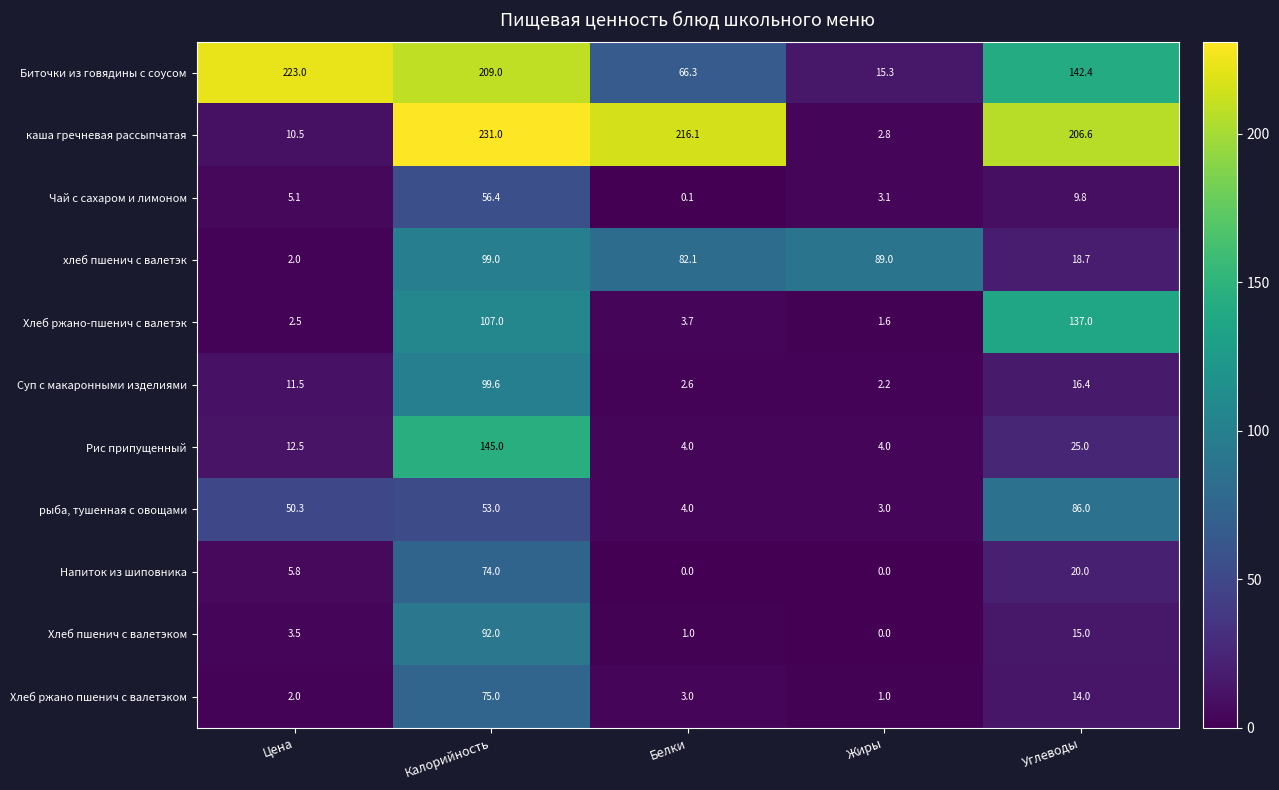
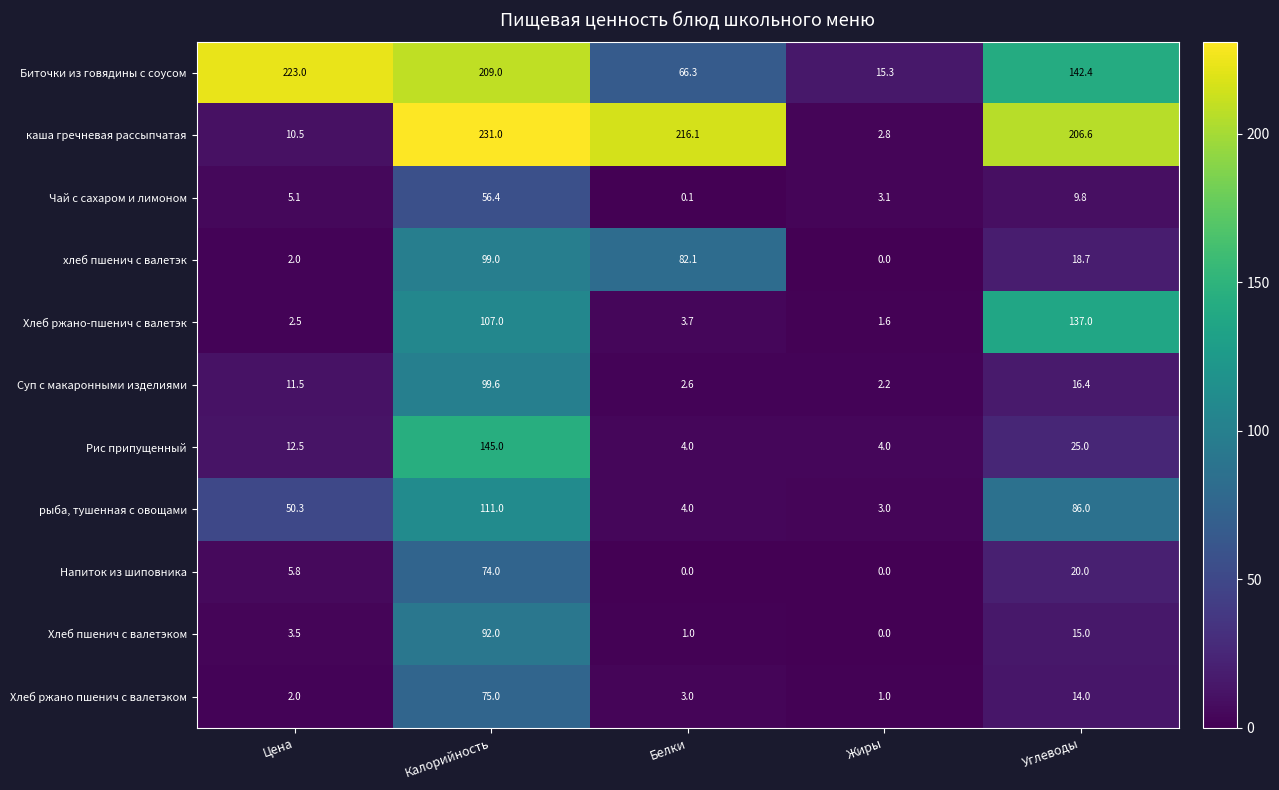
хлеб пшенич с валетэк, Жиры: 89.0 -> 0.0
рыба, тушенная с овощами, Калорийность: 53.0 -> 111.0
